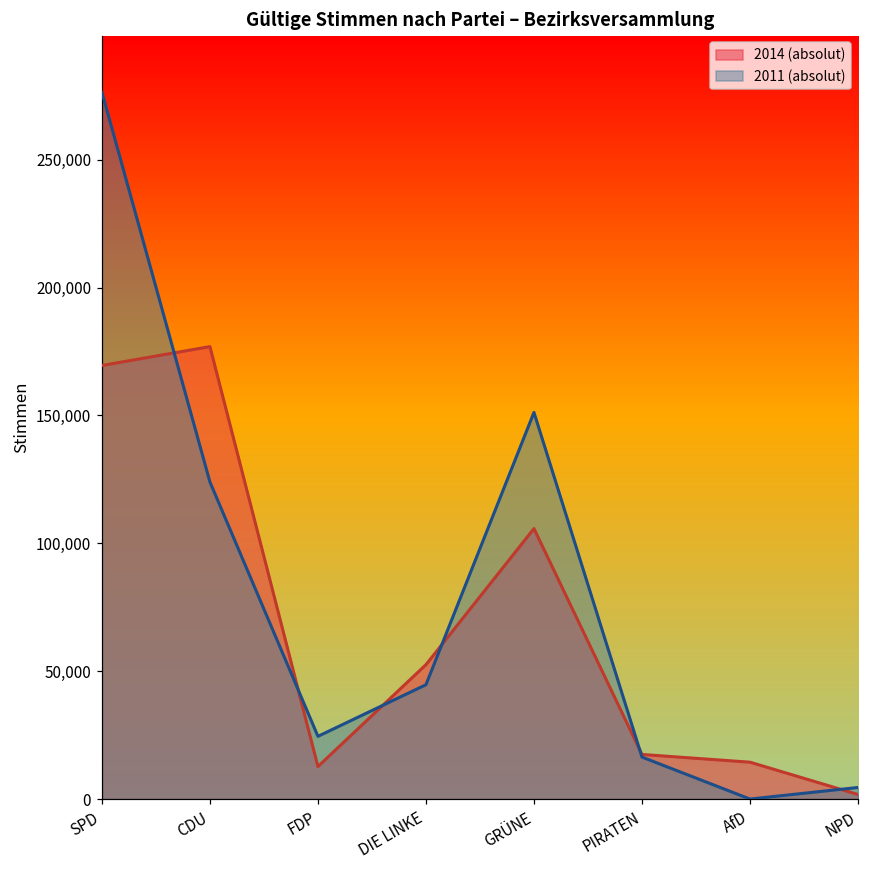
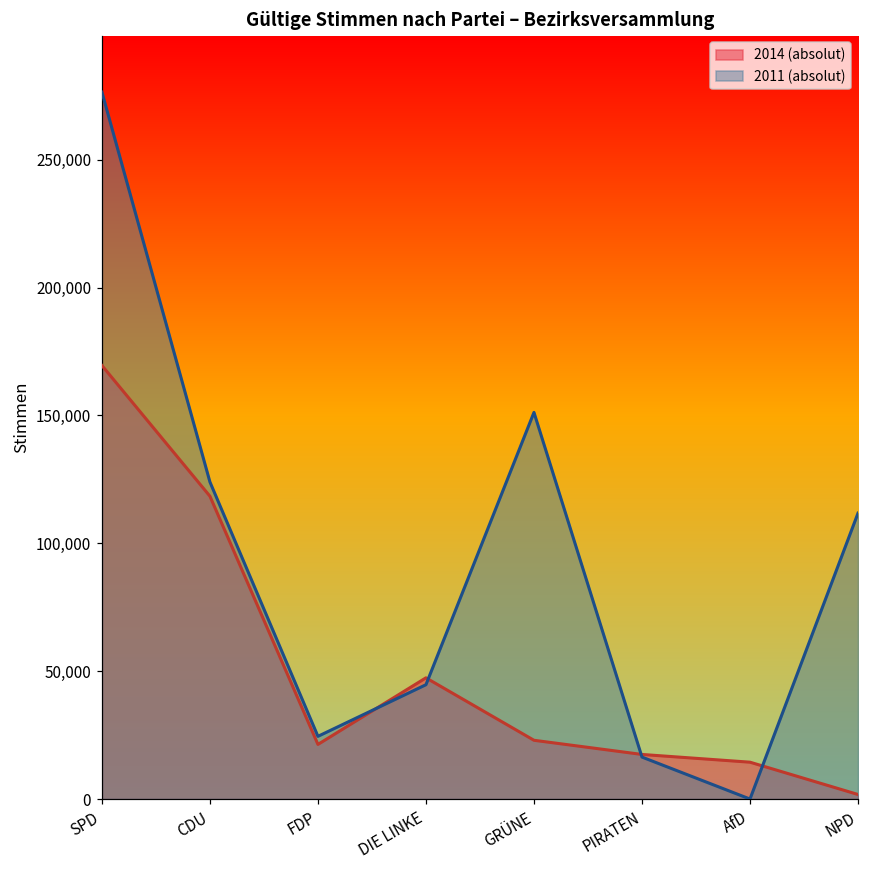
2014 (absolut), CDU: 177,000 -> 118,000
2014 (absolut), FDP: 13,000 -> 21,000
2014 (absolut), DIE LINKE: 53,000 -> 47,000
2014 (absolut), GRÜNE: 106,000 -> 23,000
2011 (absolut), NPD: 5,000 -> 112,000
